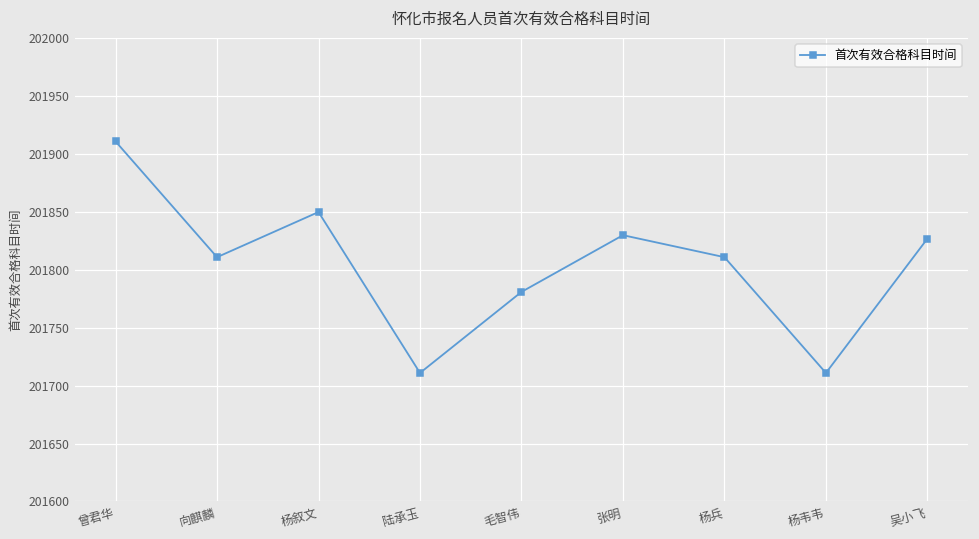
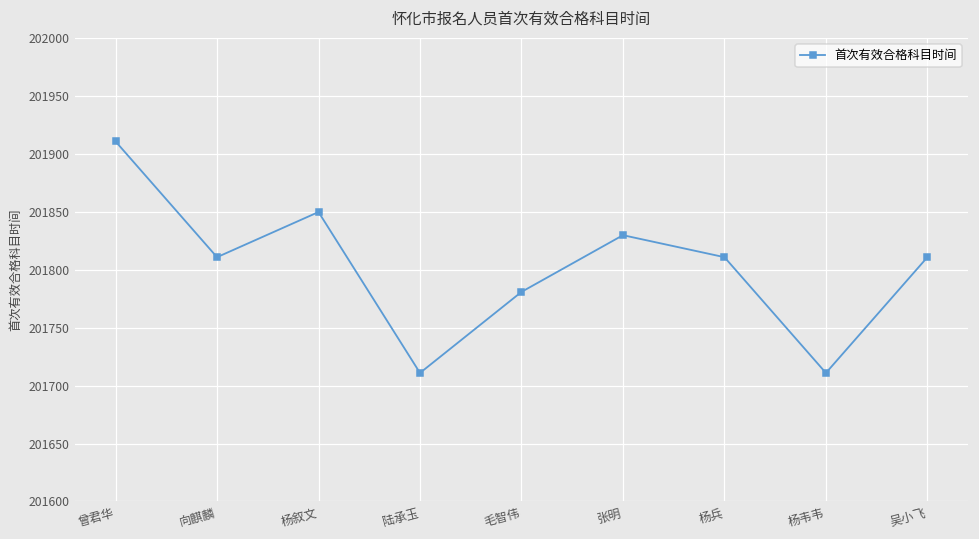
吴小飞: 201827 -> 201811
